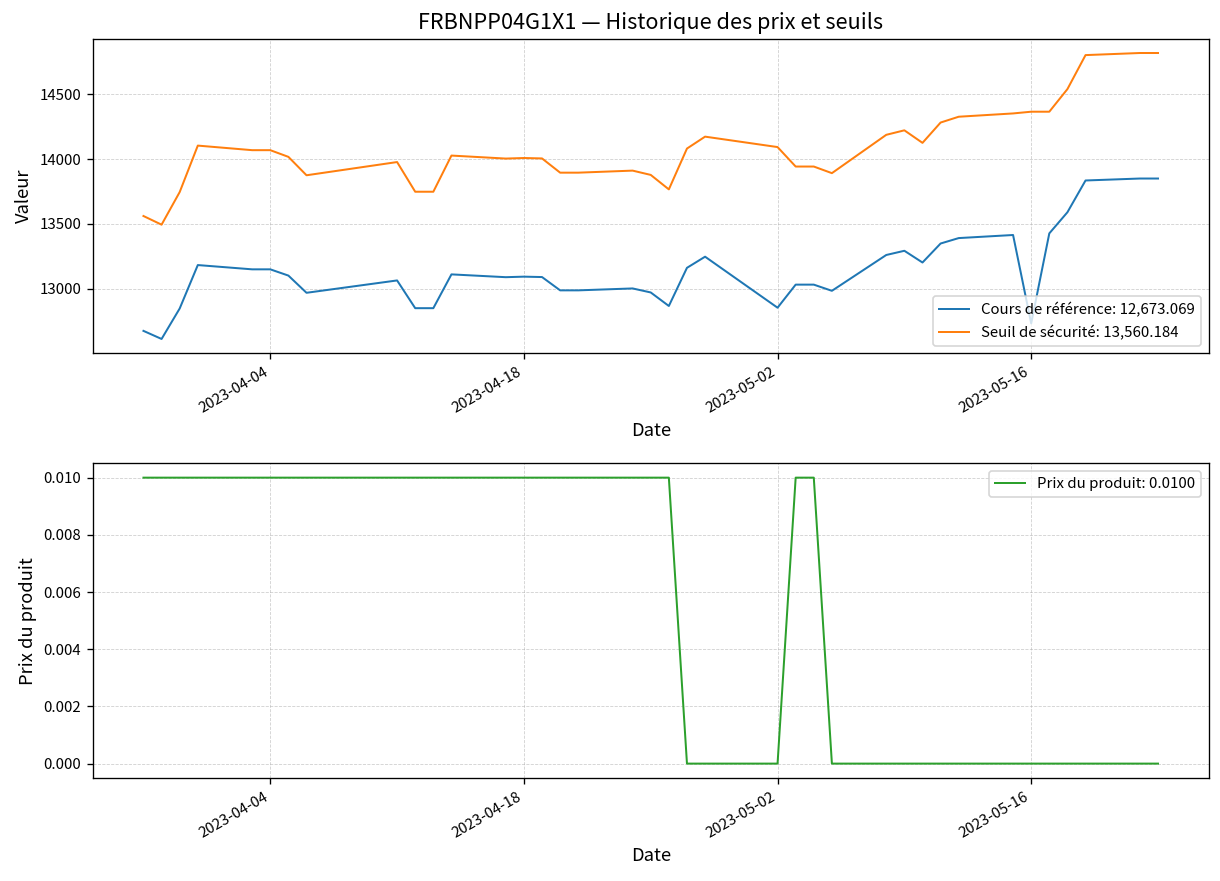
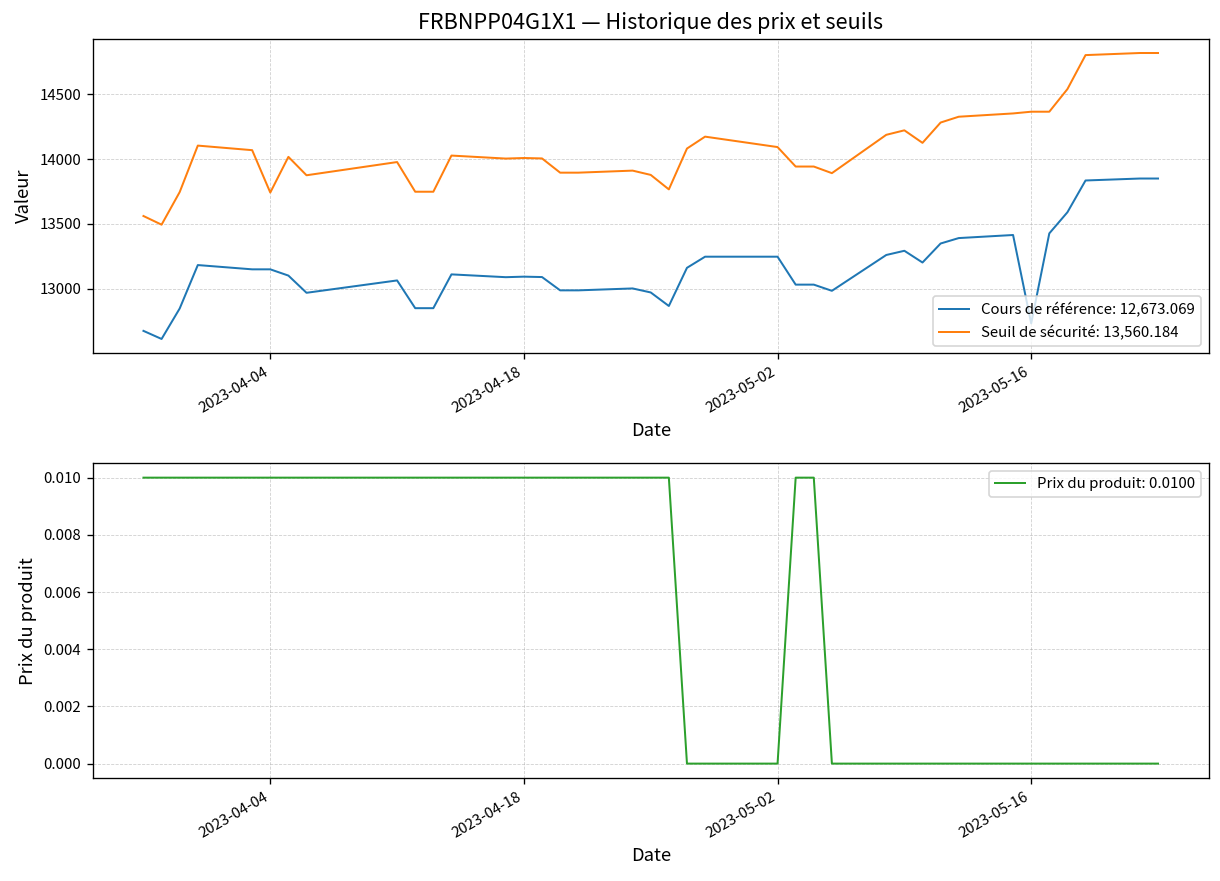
FRBNPP04G1X1 — Historique des prix et seuils, Seuil de sécurité: 13,560.184, 2023-04-04: 14070 -> 13740
FRBNPP04G1X1 — Historique des prix et seuils, Cours de référence: 12,673.069, 2023-05-02: 12850 -> 13250
